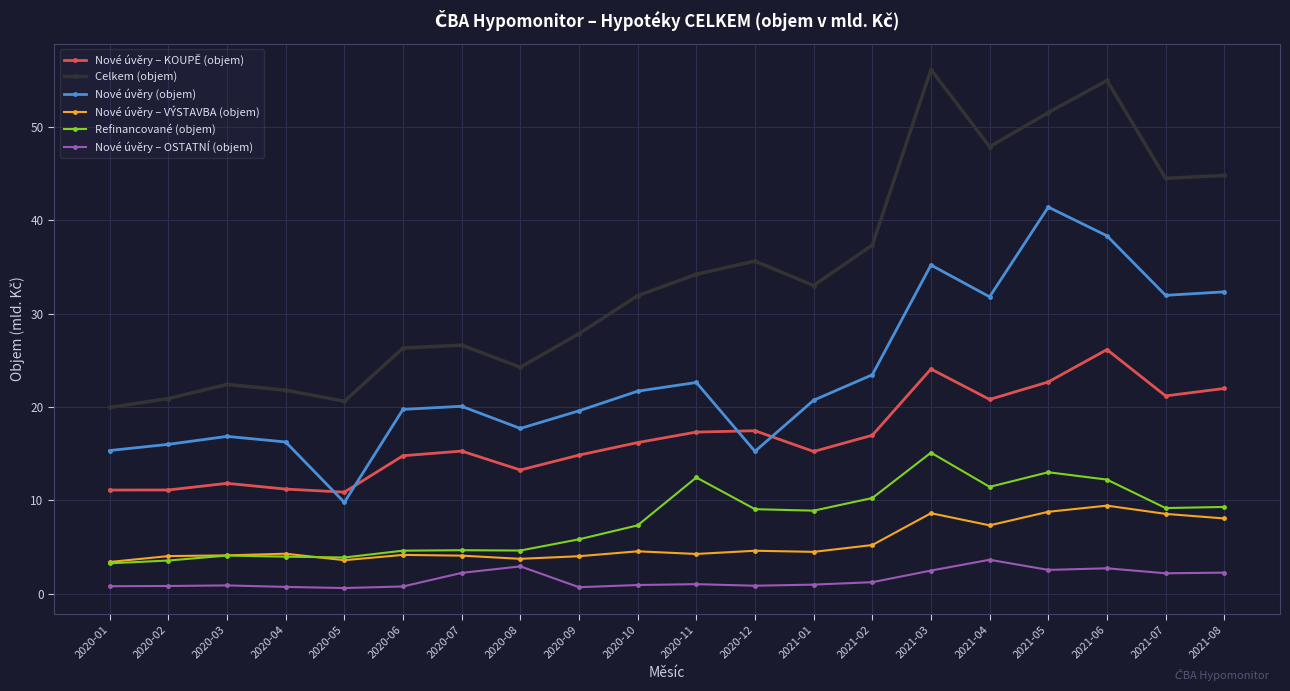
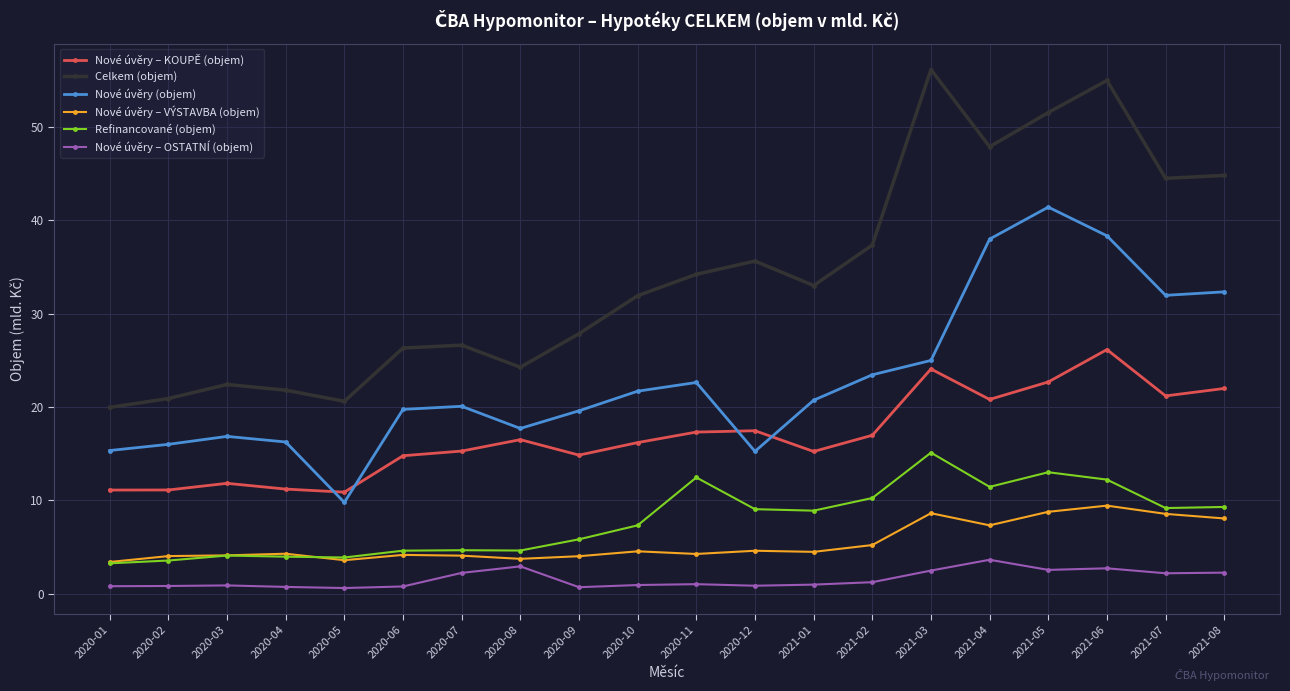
Nové úvěry – KOUPĚ (objem), 2020-08: 13 -> 17
Nové úvěry (objem), 2021-03: 35 -> 25
Nové úvěry (objem), 2021-04: 32 -> 38
